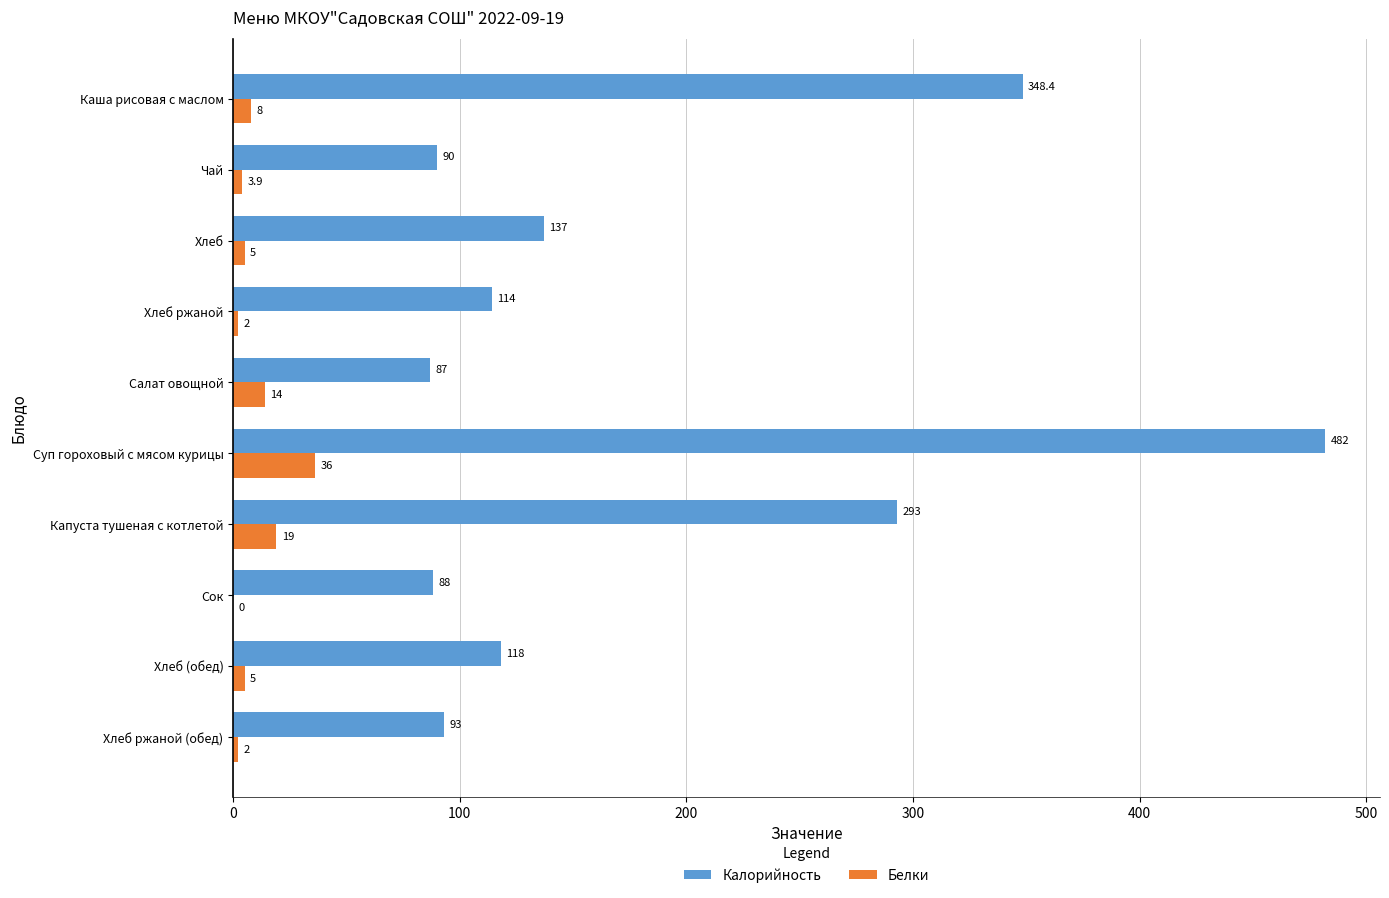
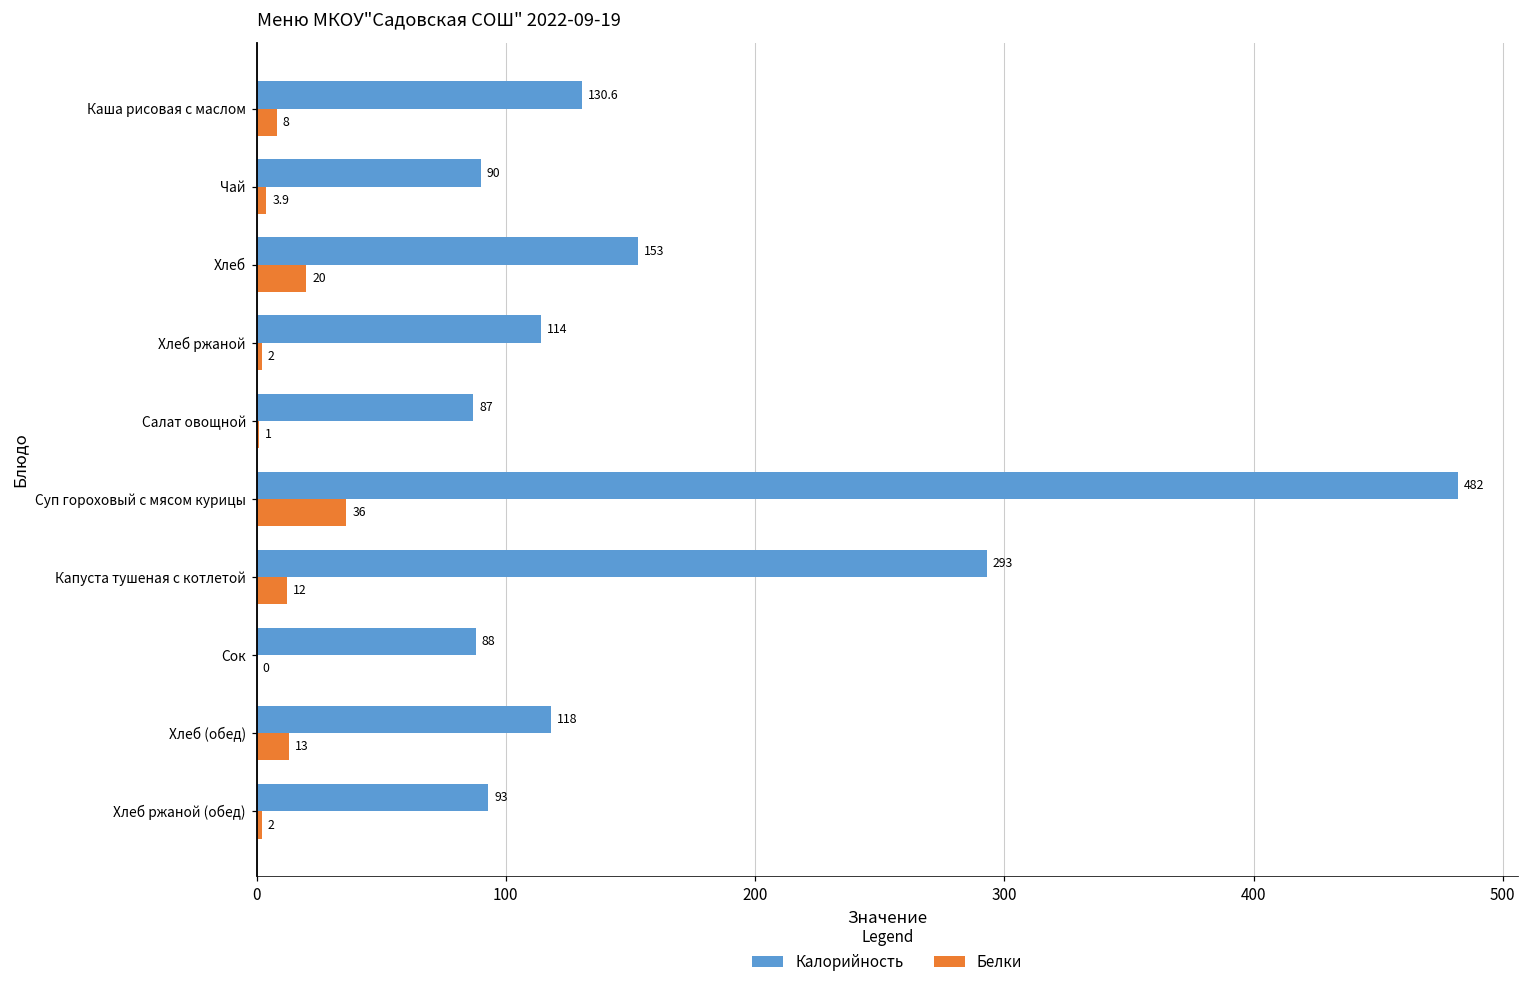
Калорийность, Каша рисовая с маслом: 348.4 -> 130.6
Калорийность, Хлеб: 137 -> 153
Белки, Хлеб: 5 -> 20
Белки, Салат овощной: 14 -> 1
Белки, Капуста тушеная с котлетой: 19 -> 12
Белки, Хлеб (обед): 5 -> 13
